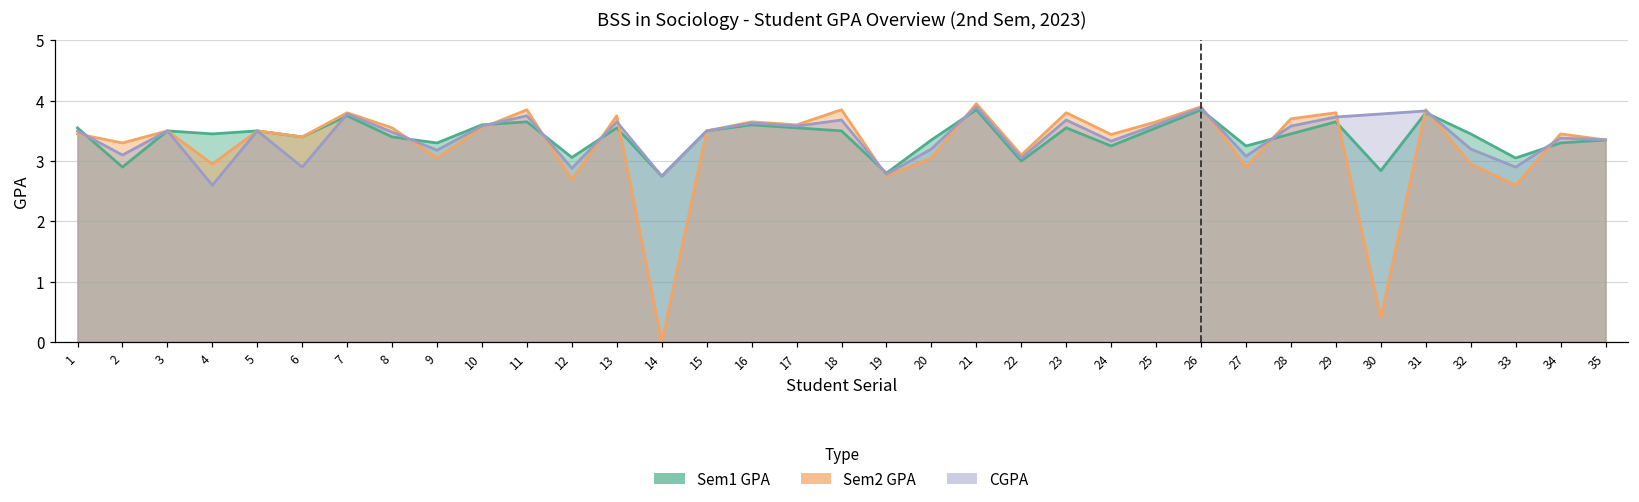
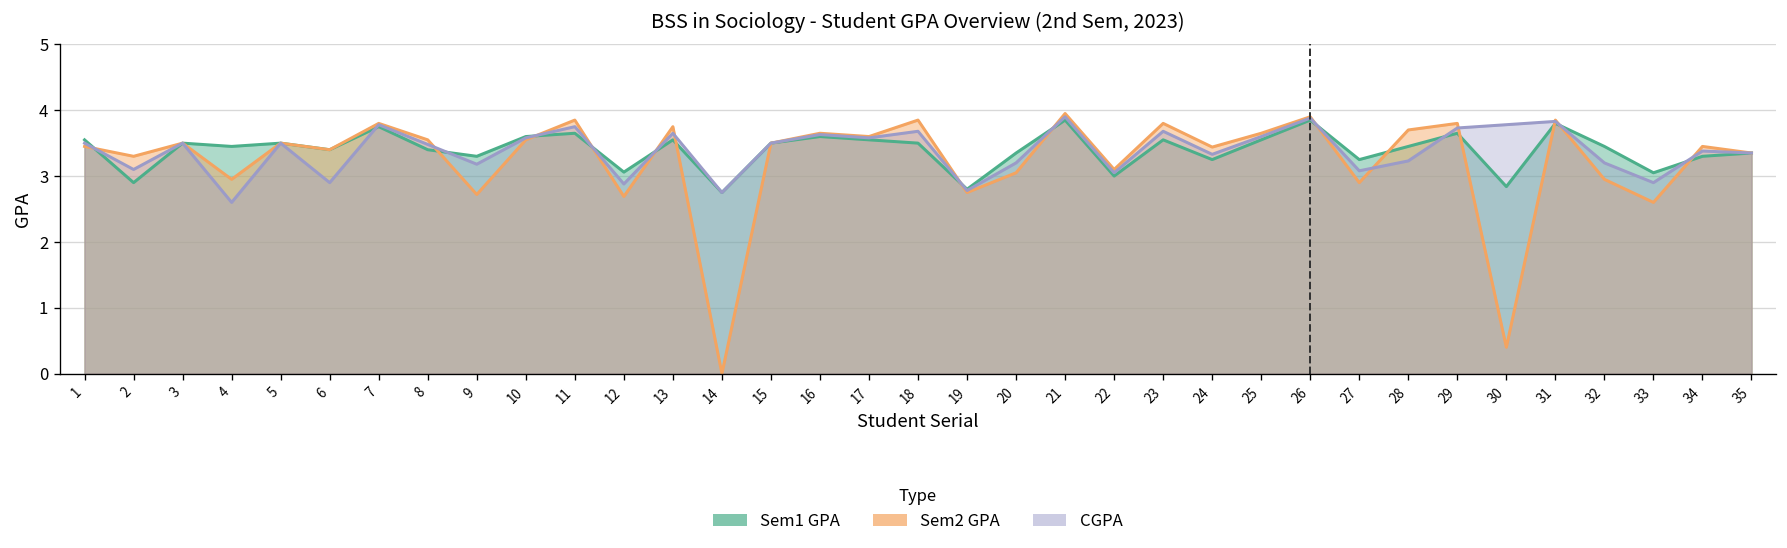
Sem2 GPA, 9: 3.1 -> 2.7
CGPA, 28: 3.6 -> 3.2
